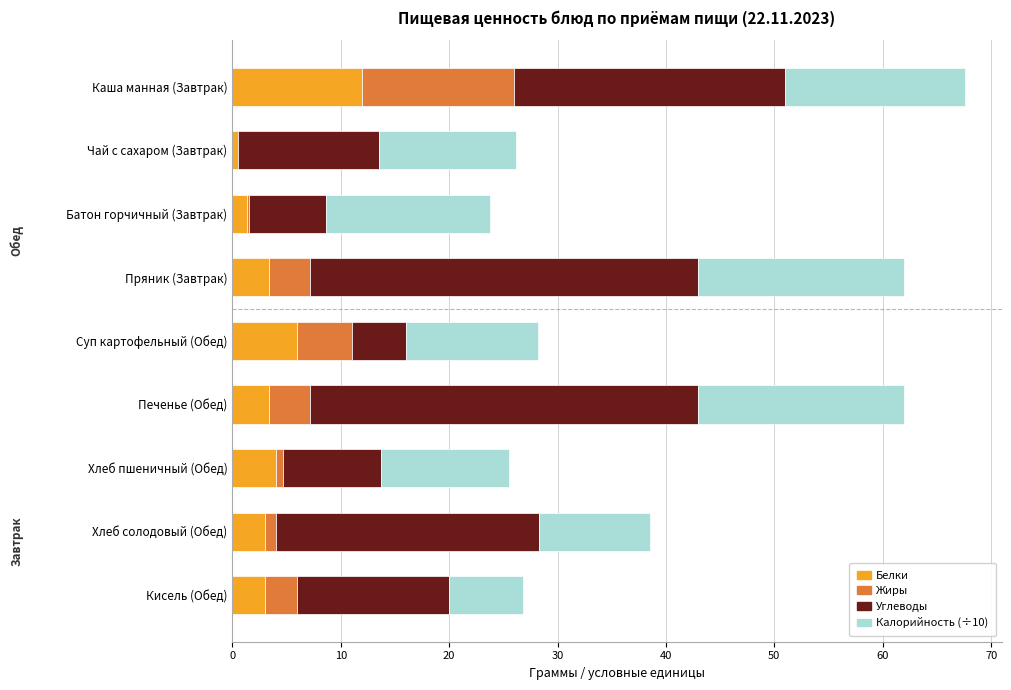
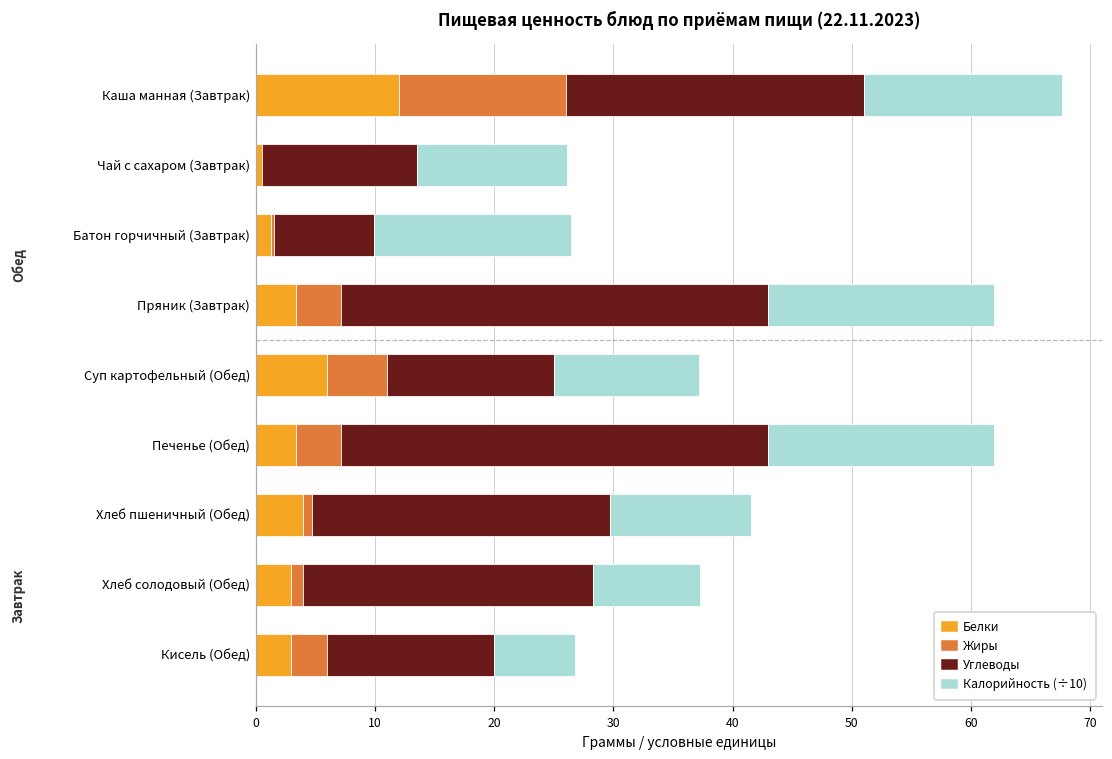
Углеводы, Батон горчичный (Завтрак): 7.0 -> 8.4
Калорийность (÷10), Батон горчичный (Завтрак): 15.2 -> 16.5
Углеводы, Суп картофельный (Обед): 5 -> 14
Углеводы, Хлеб пшеничный (Обед): 9 -> 25
Калорийность (÷10), Хлеб солодовый (Обед): 10.2 -> 9.0
